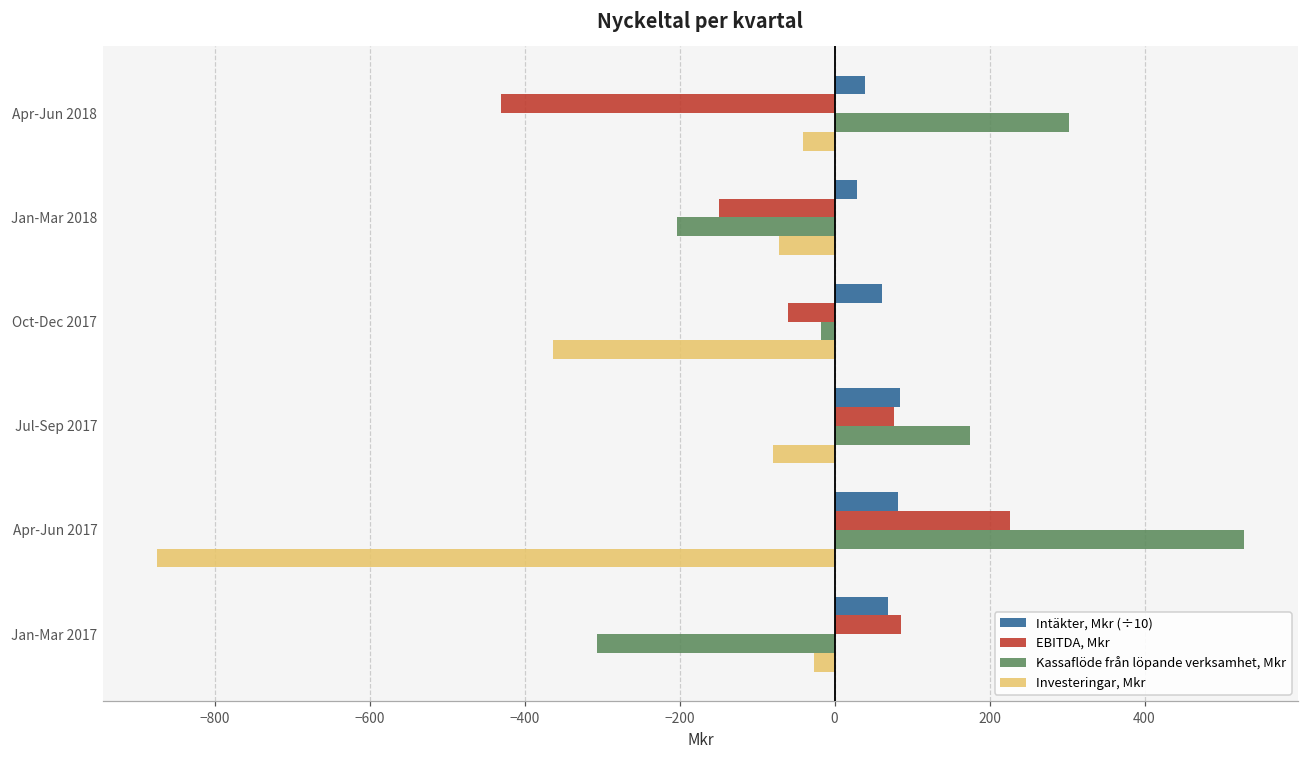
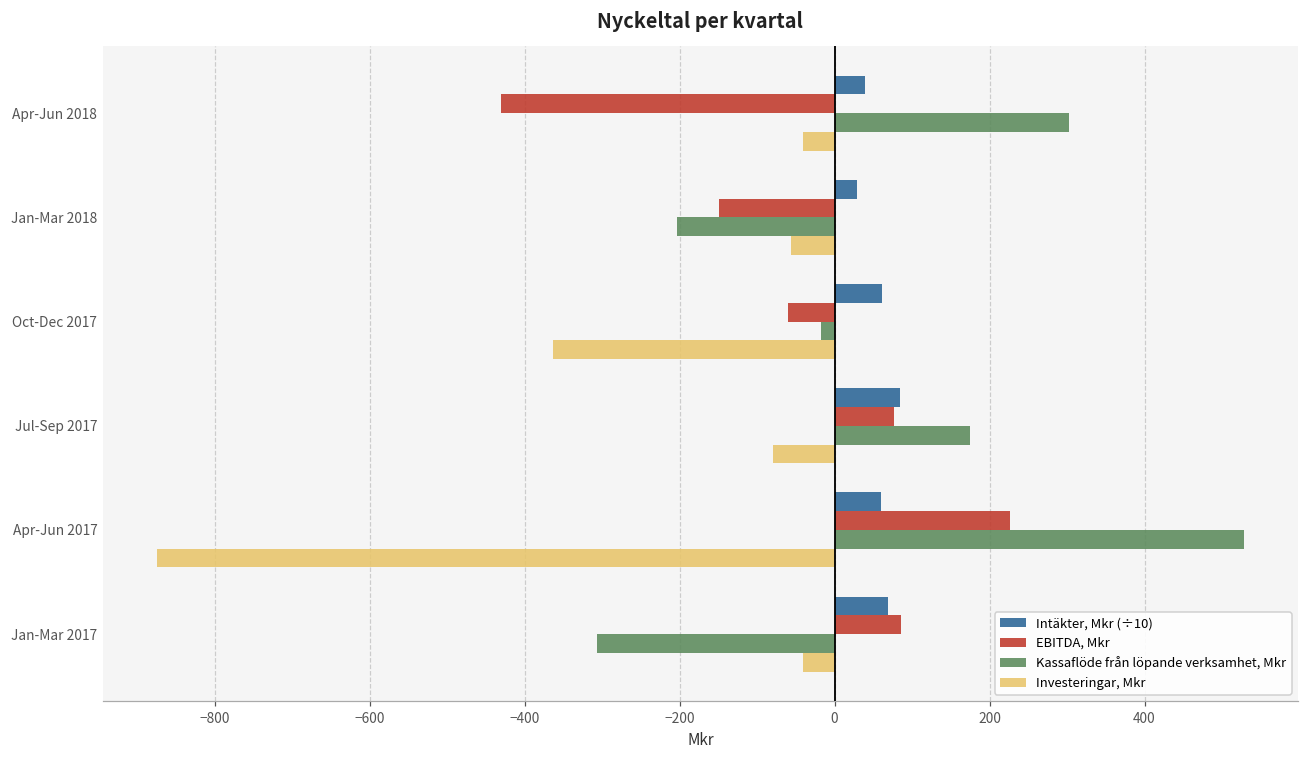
Investeringar, Mkr, Jan-Mar 2018: -70 -> -60
Intäkter, Mkr (÷10), Apr-Jun 2017: 80 -> 60
Investeringar, Mkr, Jan-Mar 2017: -30 -> -40
